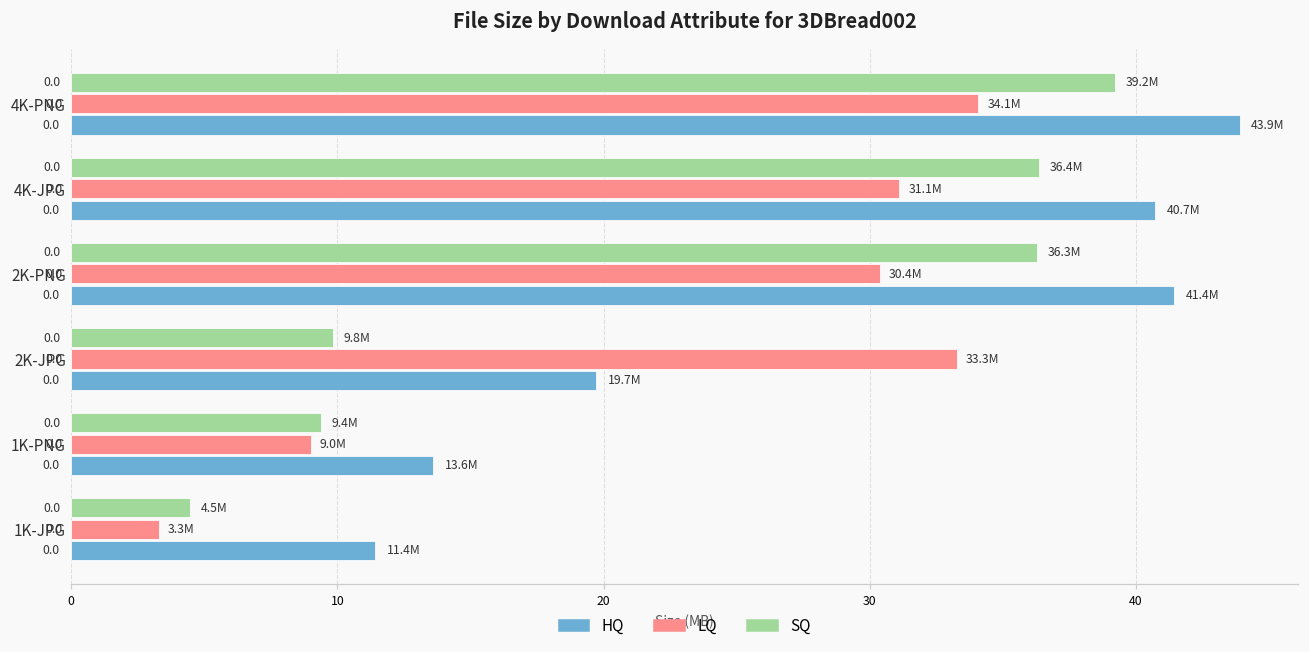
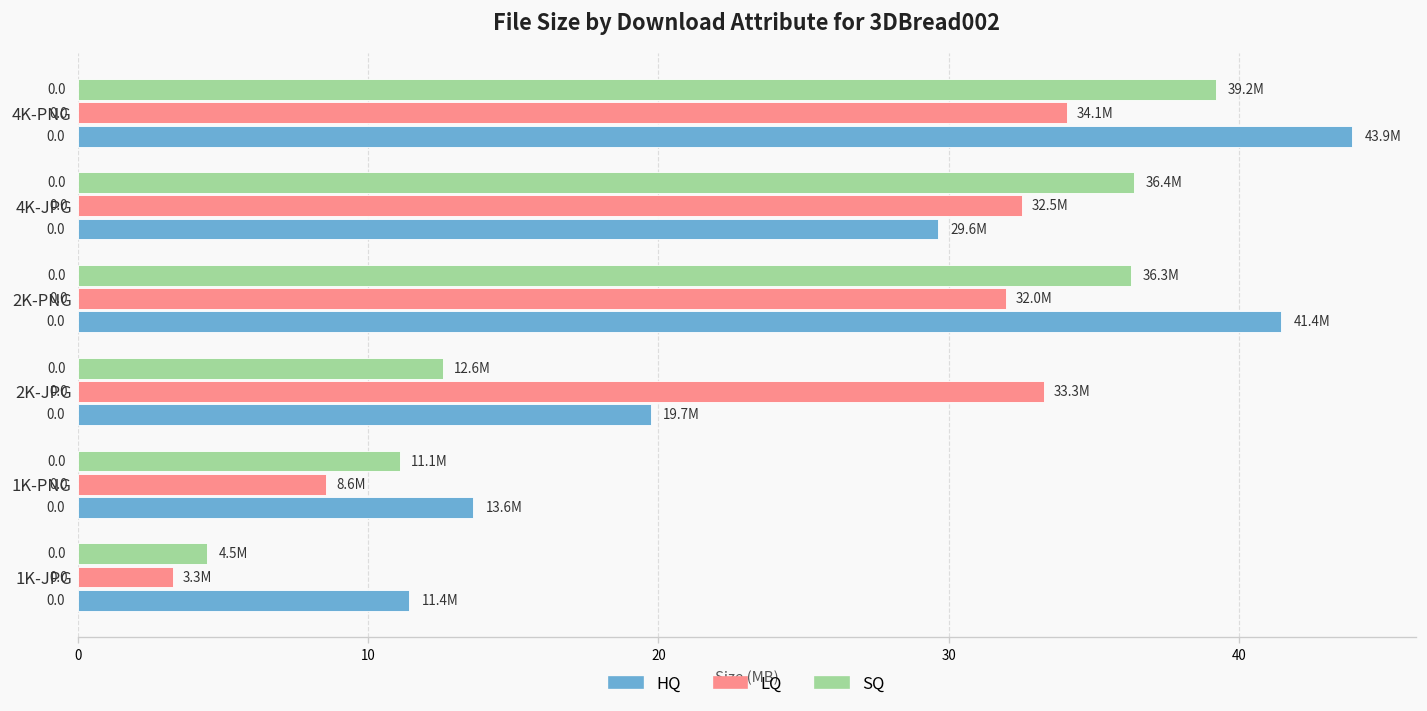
LQ, 4K-JPG: 31.1M -> 32.5M
HQ, 4K-JPG: 40.7M -> 29.6M
LQ, 2K-PNG: 30.4M -> 32.0M
SQ, 2K-JPG: 9.8M -> 12.6M
SQ, 1K-PNG: 9.4M -> 11.1M
LQ, 1K-PNG: 9.0M -> 8.6M
